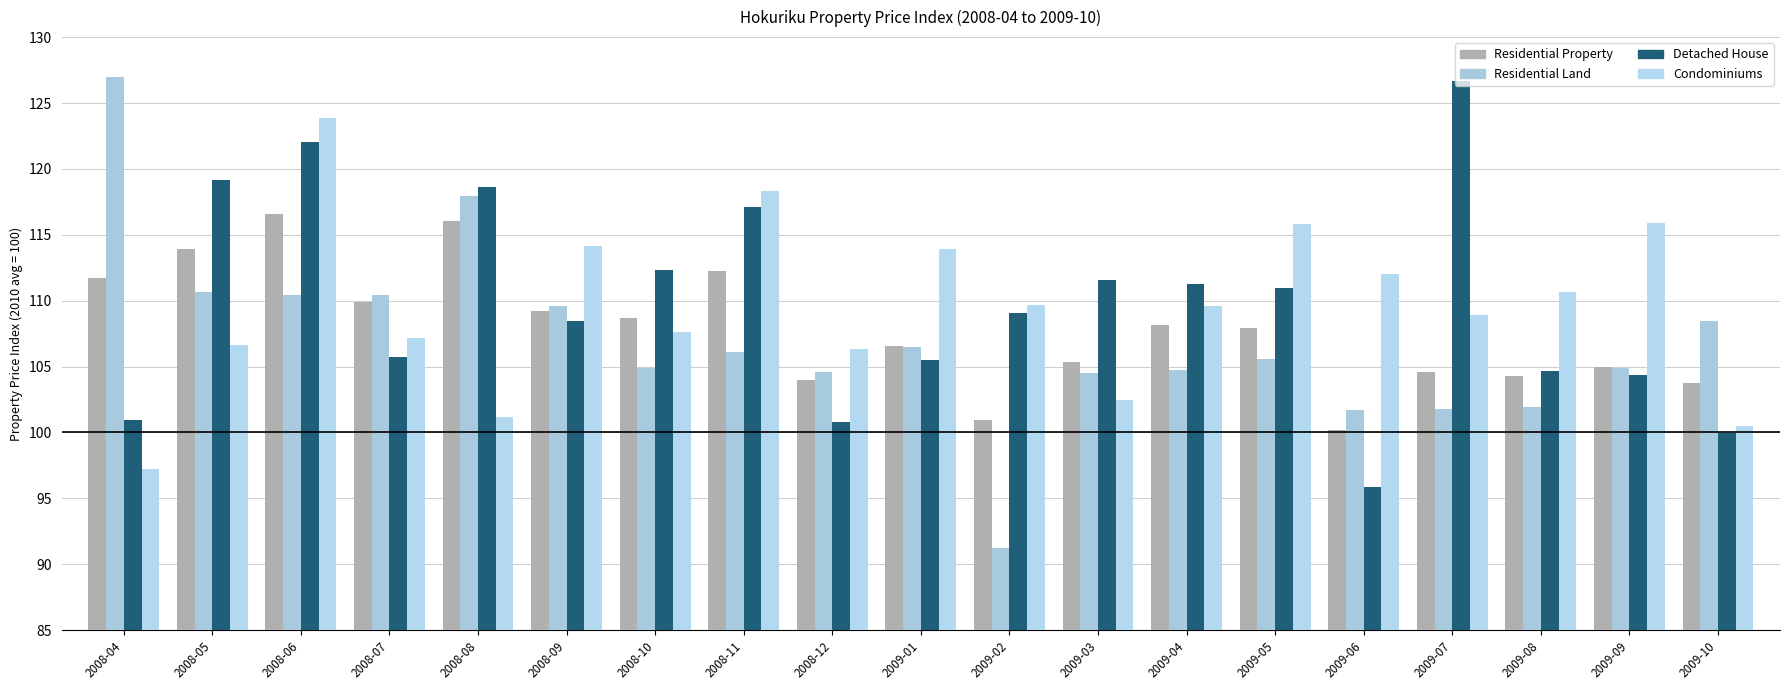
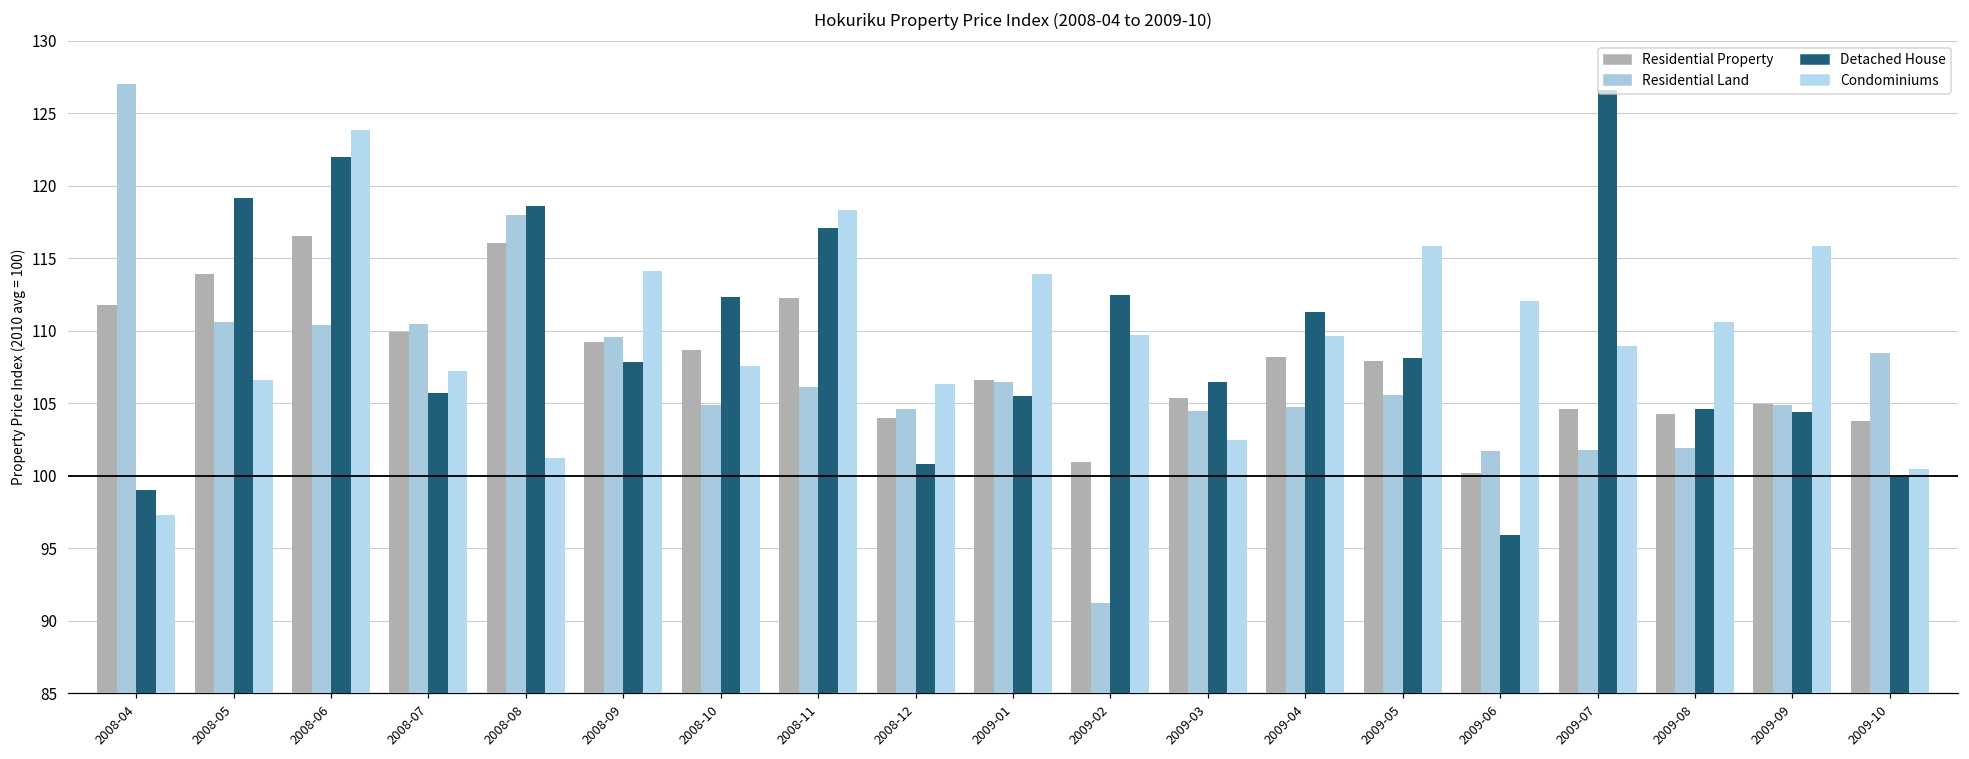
Detached House, 2008-04: 100.9 -> 99.0
Detached House, 2008-09: 108.5 -> 107.8
Detached House, 2009-02: 109.1 -> 112.5
Detached House, 2009-03: 111.5 -> 106.5
Detached House, 2009-05: 111.0 -> 108.1
